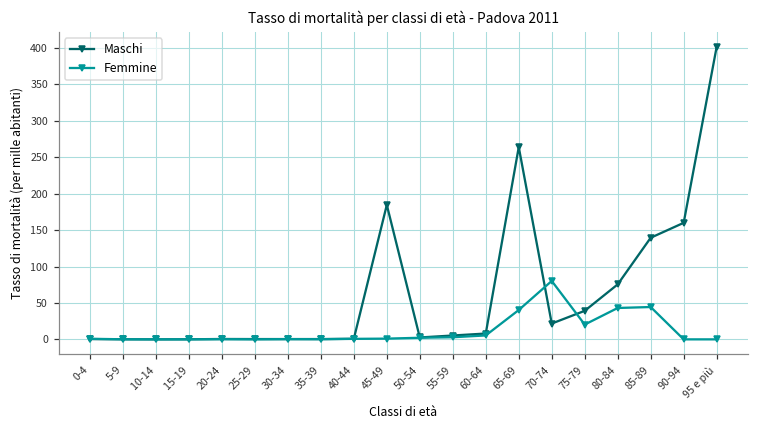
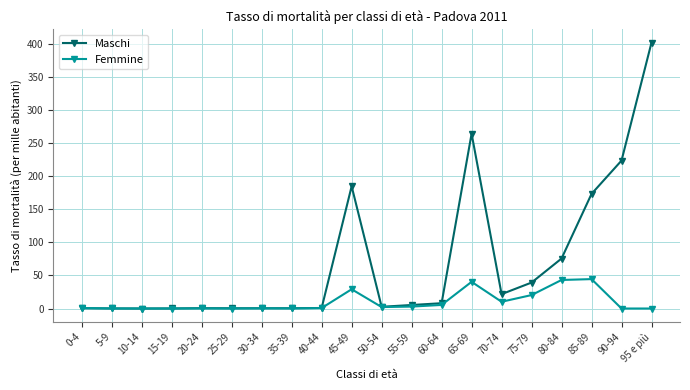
Femmine, 45-49: 0 -> 30
Femmine, 70-74: 80 -> 10
Maschi, 85-89: 140 -> 170
Maschi, 90-94: 160 -> 220
